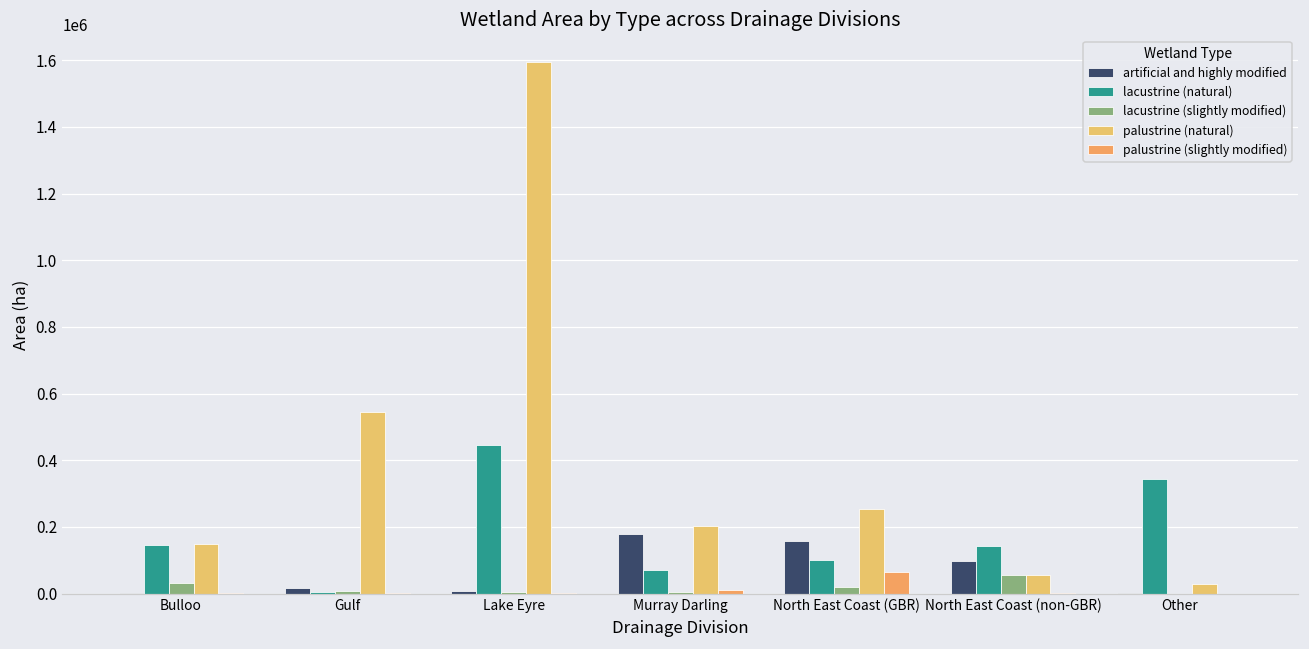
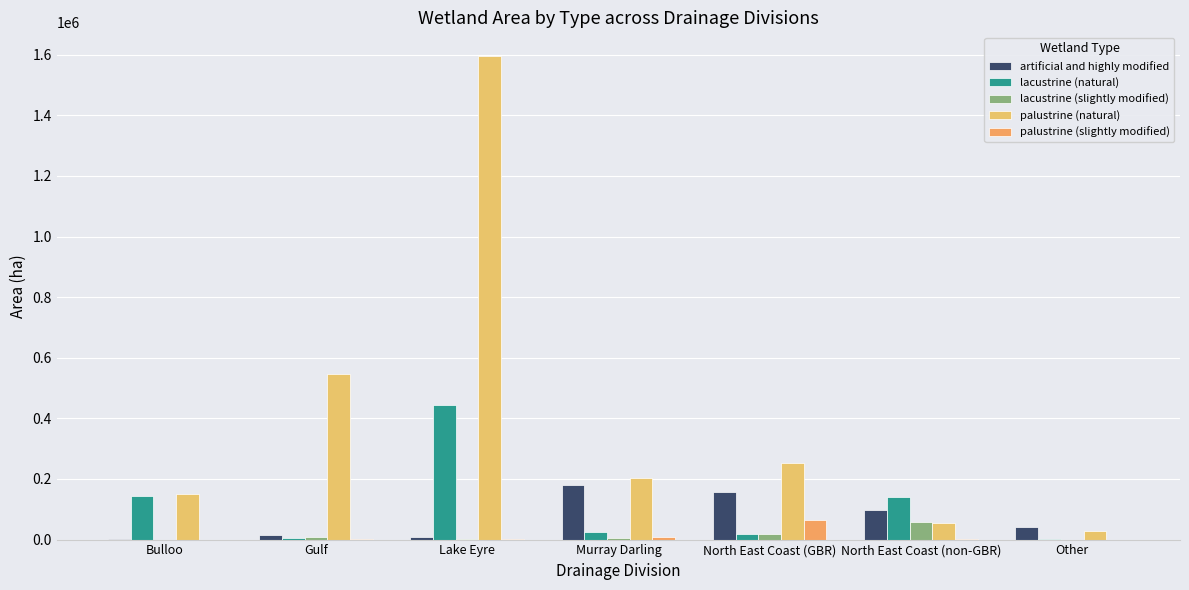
lacustrine (slightly modified), Bulloo: 30000 -> 0
lacustrine (natural), Murray Darling: 70000 -> 20000
lacustrine (natural), North East Coast (GBR): 100000 -> 20000
artificial and highly modified, Other: 0 -> 40000
lacustrine (natural), Other: 340000 -> 0
